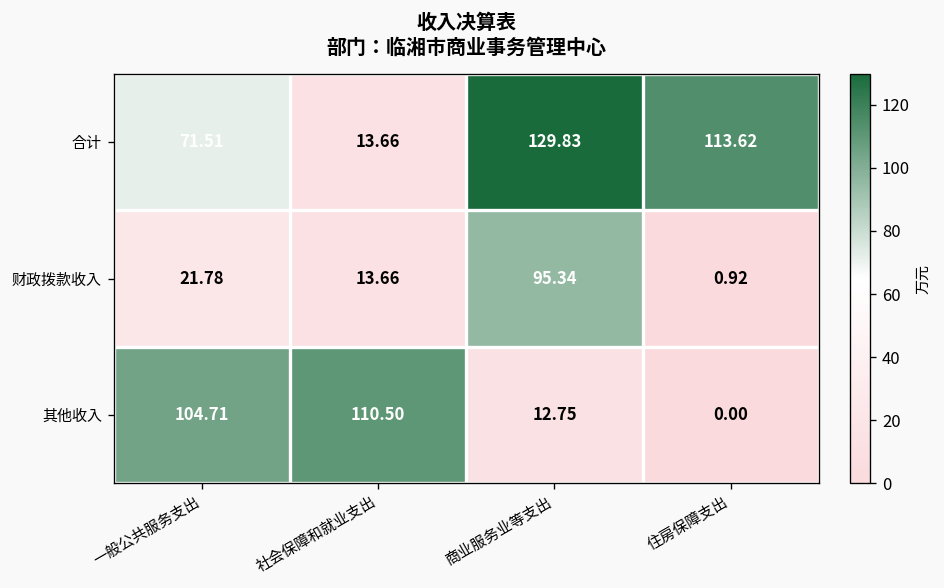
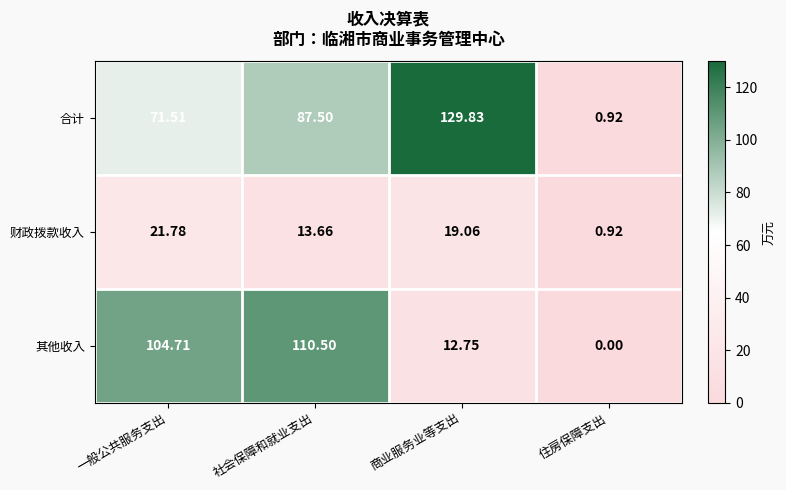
合计, 社会保障和就业支出: 13.66 -> 87.50
合计, 住房保障支出: 113.62 -> 0.92
财政拨款收入, 商业服务业等支出: 95.34 -> 19.06
